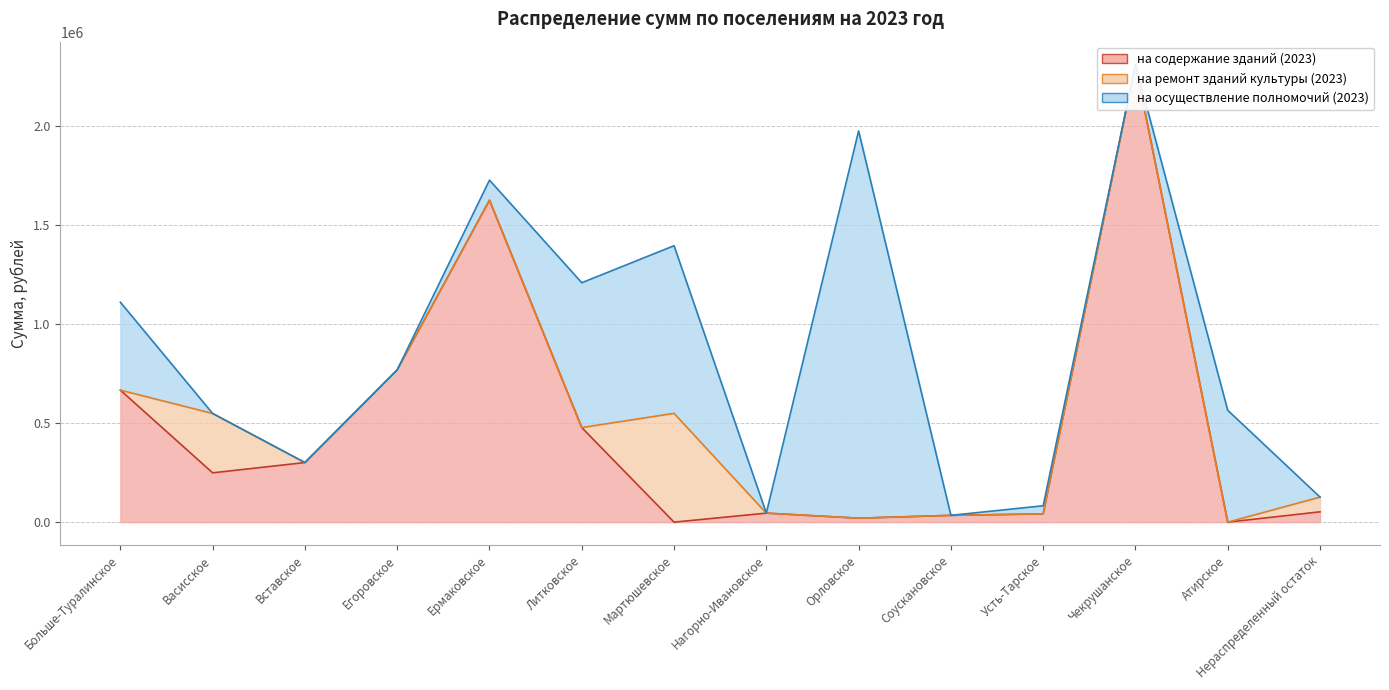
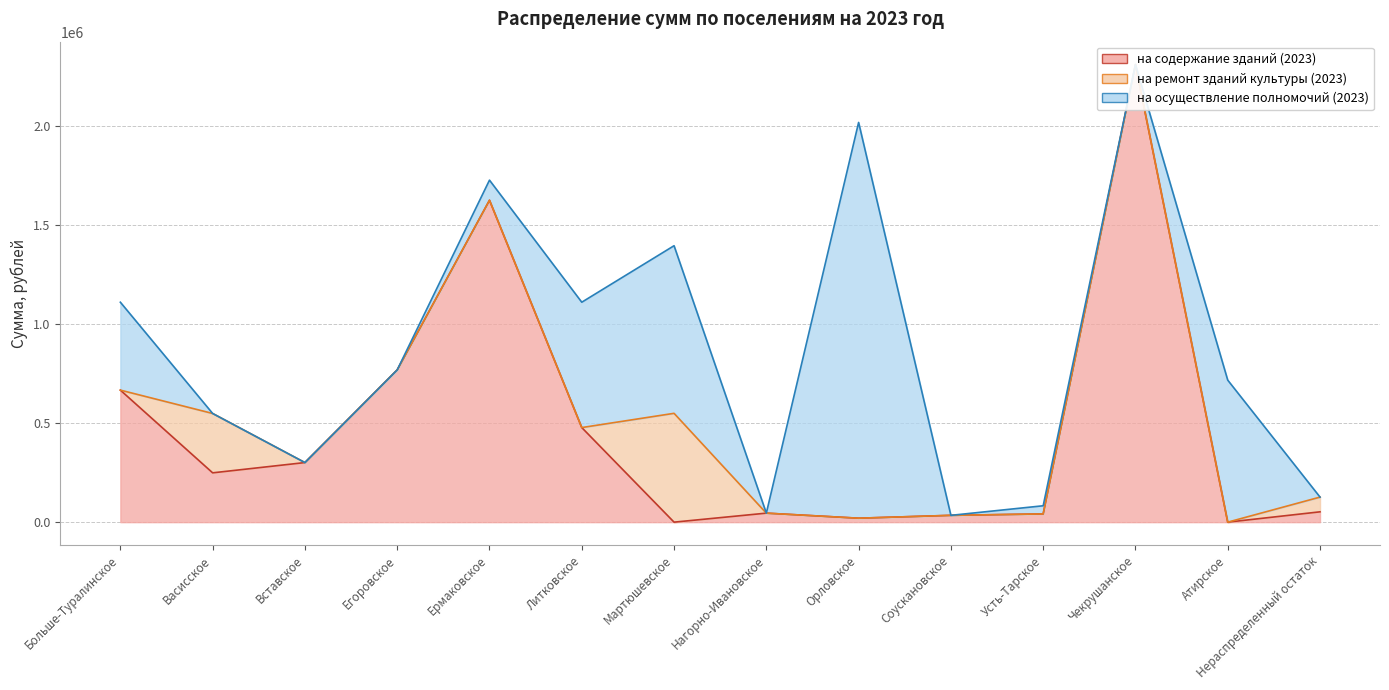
на осуществление полномочий (2023), Литковское: 730000 -> 630000
на осуществление полномочий (2023), Орловское: 1960000 -> 2000000
на осуществление полномочий (2023), Атирское: 570000 -> 720000
